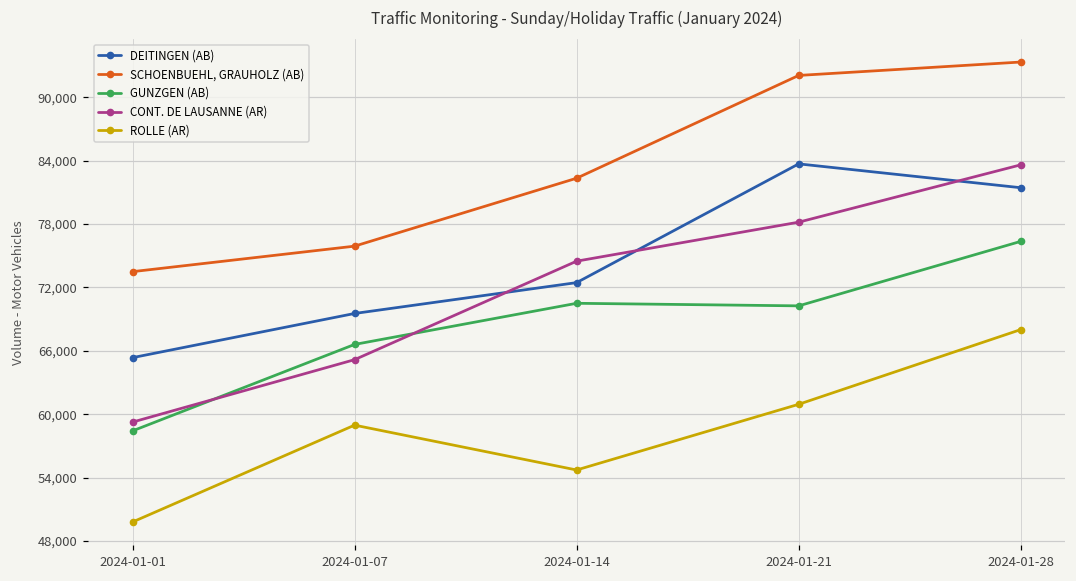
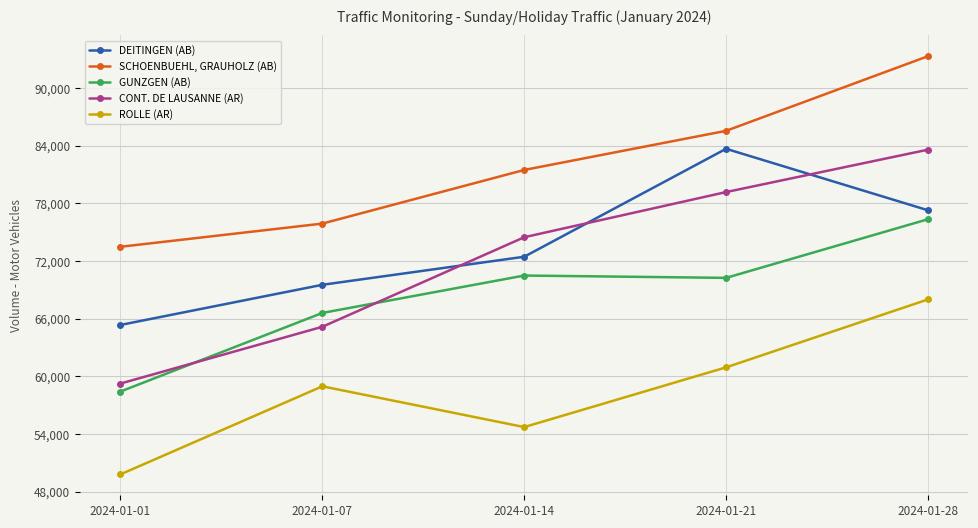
SCHOENBUEHL, GRAUHOLZ (AB), 2024-01-14: 82,000 -> 81,000
SCHOENBUEHL, GRAUHOLZ (AB), 2024-01-21: 92,000 -> 86,000
CONT. DE LAUSANNE (AR), 2024-01-21: 78,000 -> 79,000
DEITINGEN (AB), 2024-01-28: 81,000 -> 77,000
